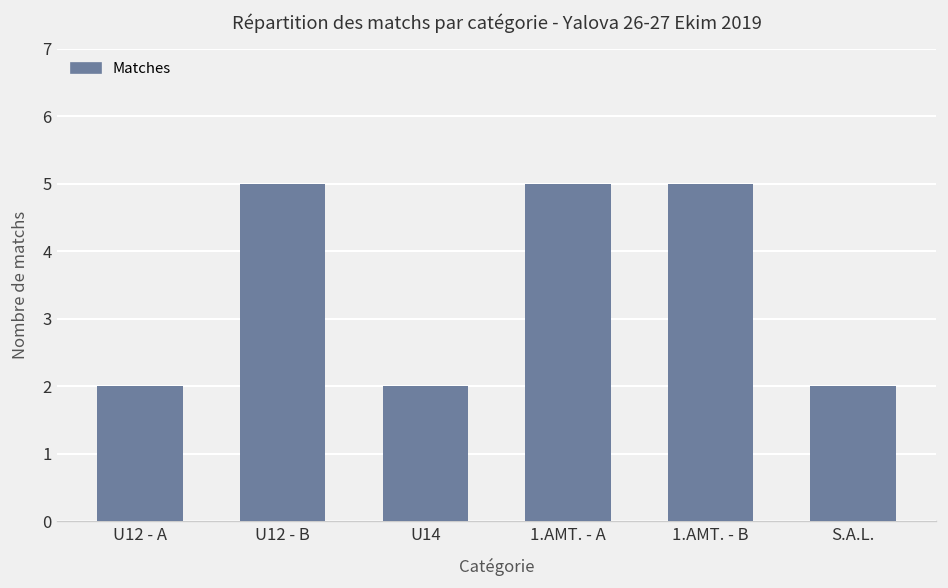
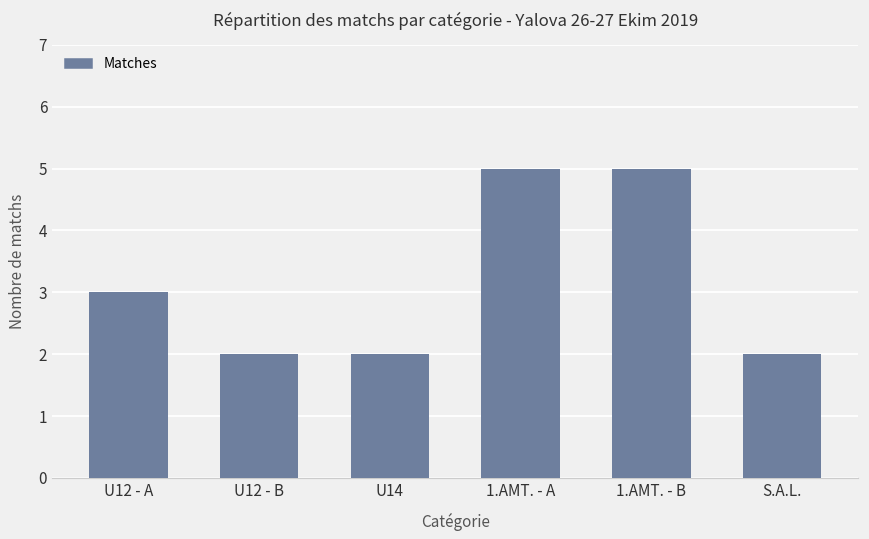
U12 - A: 2 -> 3
U12 - B: 5 -> 2
